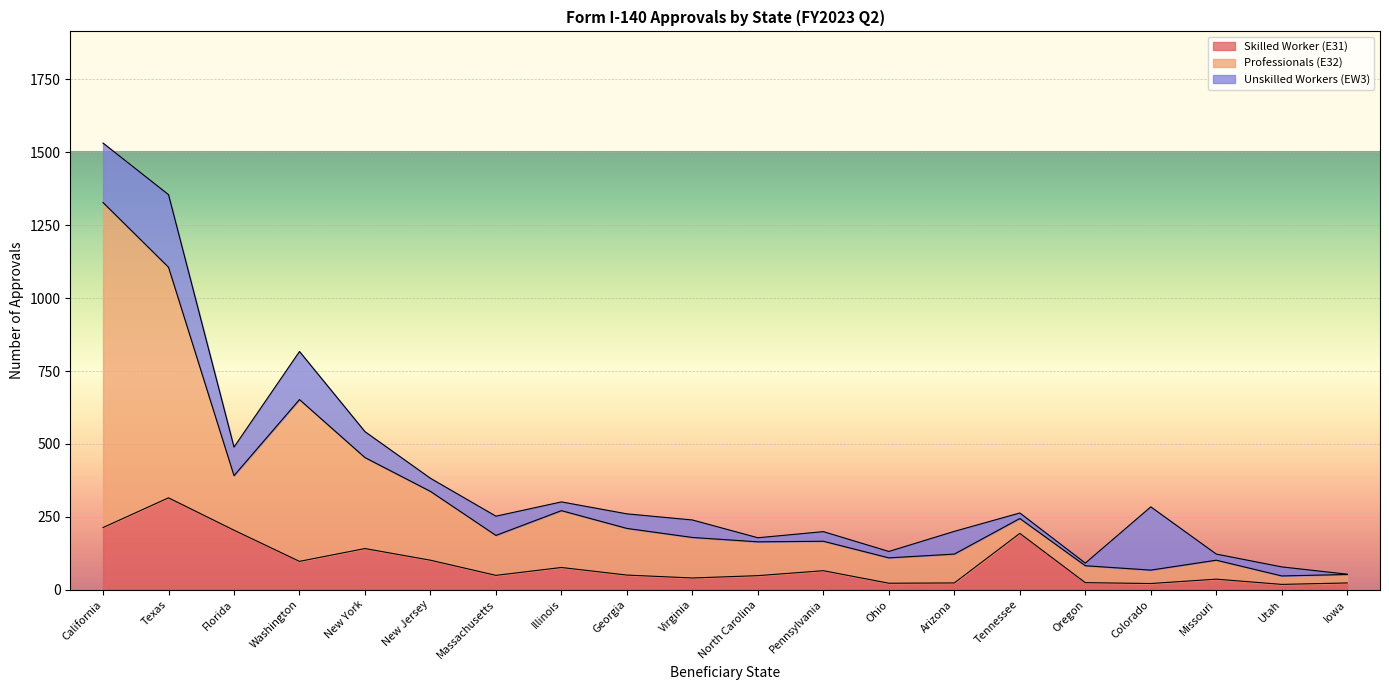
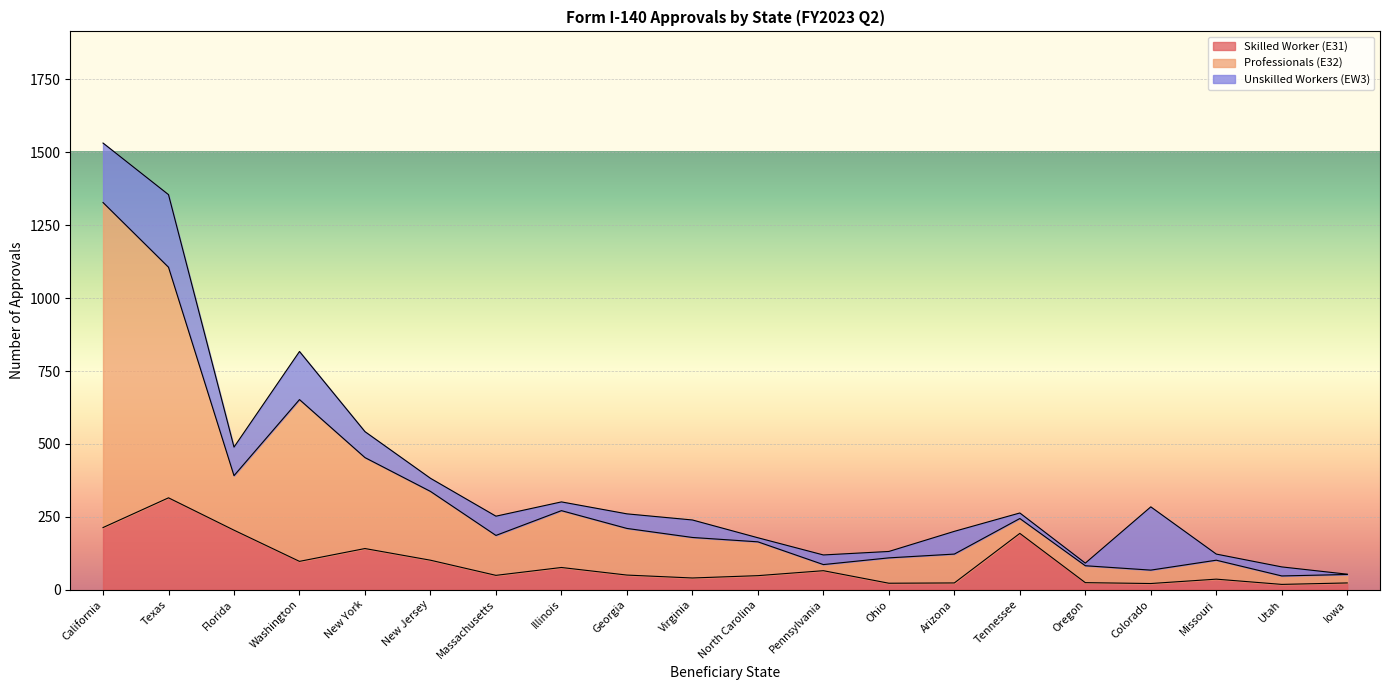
Professionals (E32), Pennsylvania: 100 -> 20
